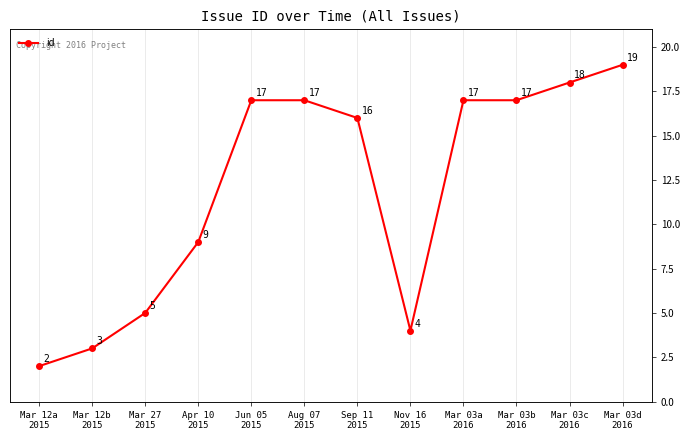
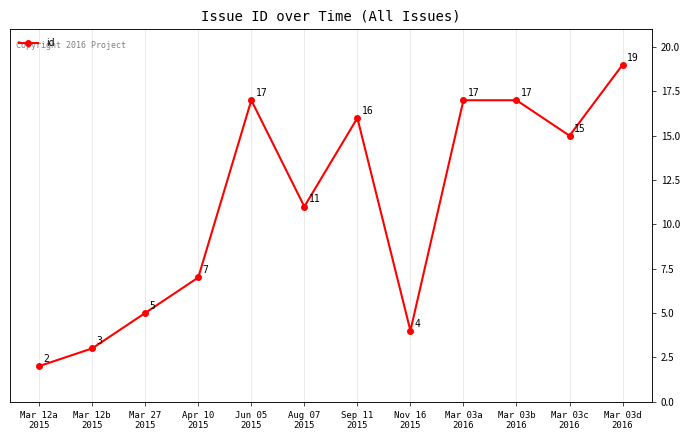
Apr 10 2015: 9 -> 7
Aug 07 2015: 17 -> 11
Mar 03c 2016: 18 -> 15
